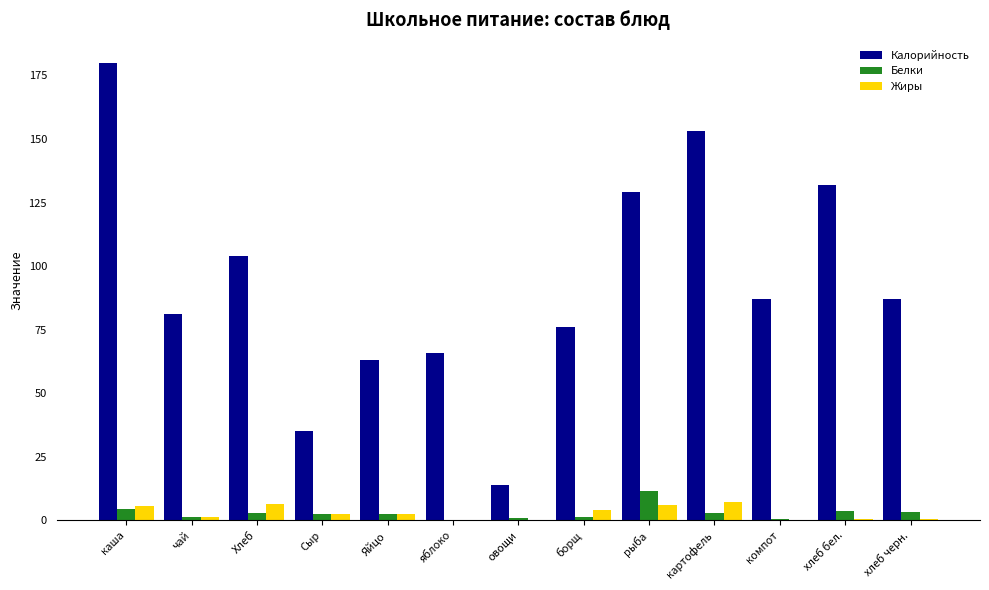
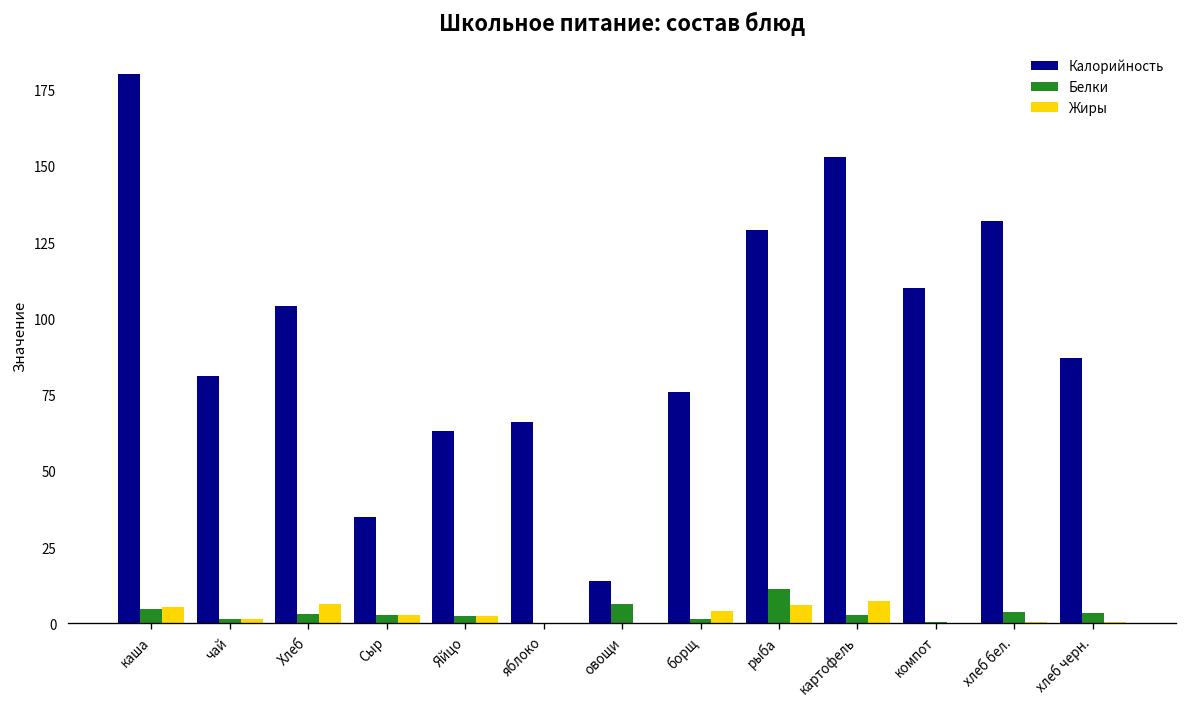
Белки, овощи: 1 -> 6
Калорийность, компот: 87 -> 110
